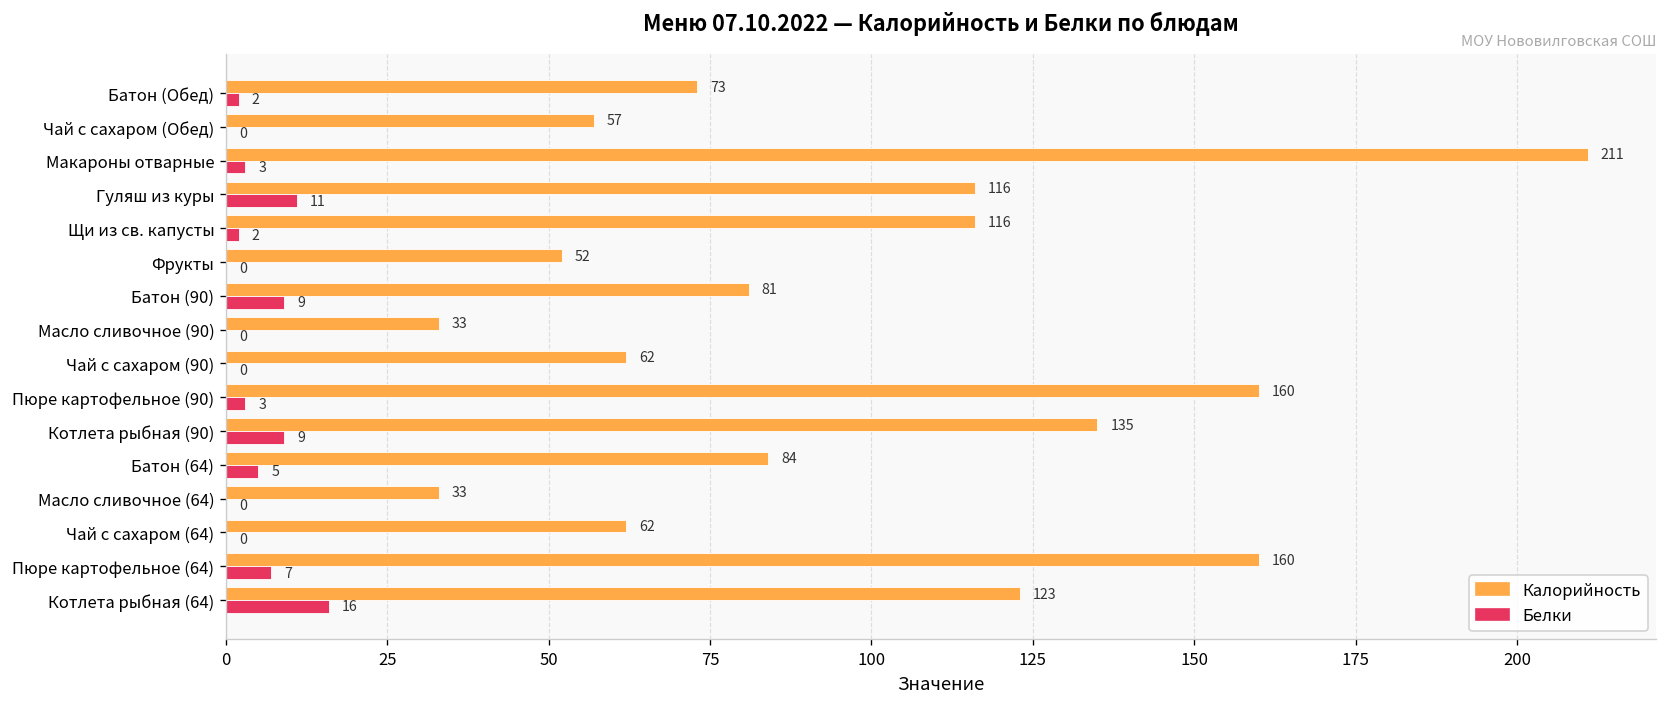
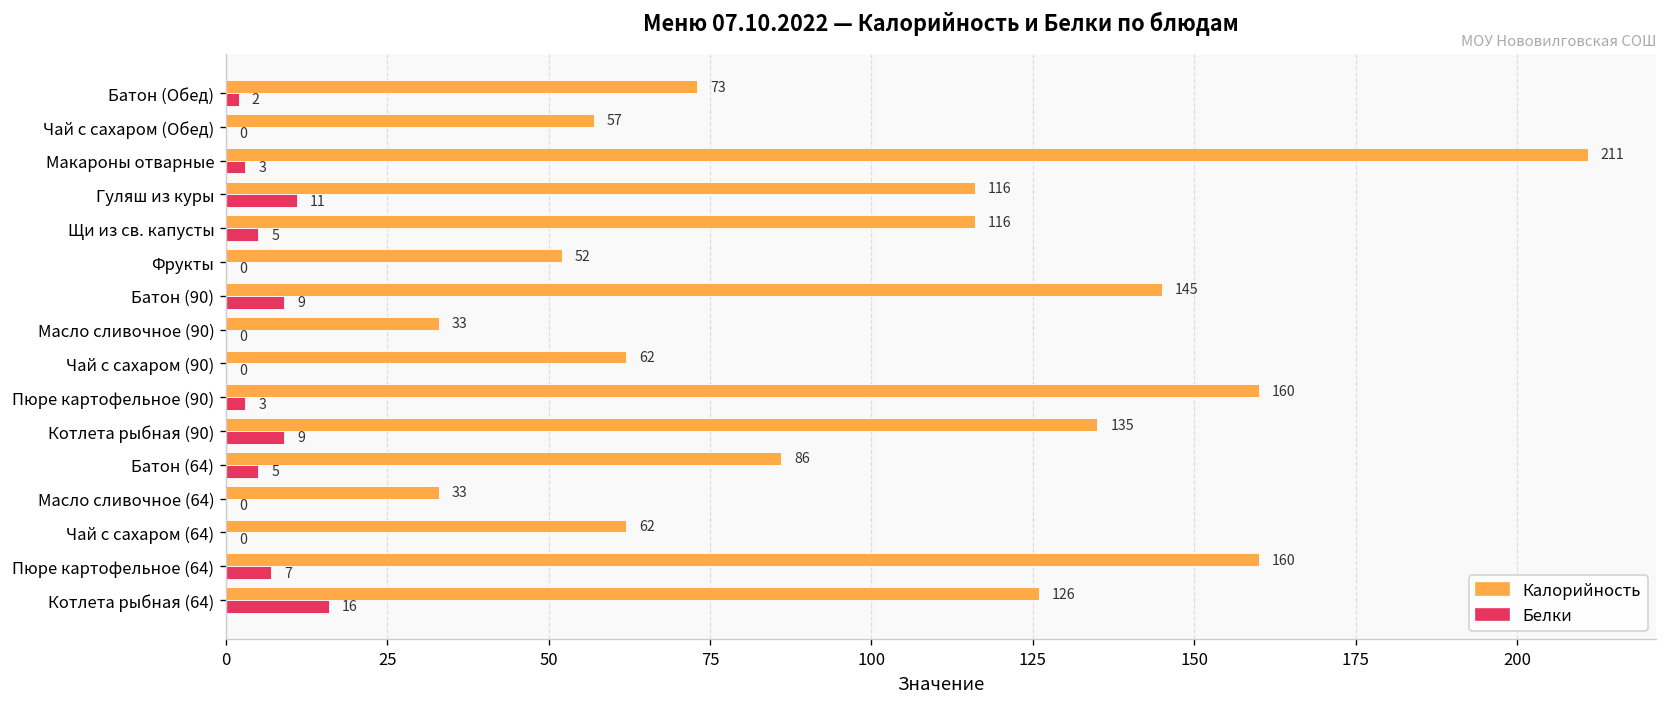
Белки, Щи из св. капусты: 2 -> 5
Калорийность, Батон (90): 81 -> 145
Калорийность, Батон (64): 84 -> 86
Калорийность, Котлета рыбная (64): 123 -> 126
